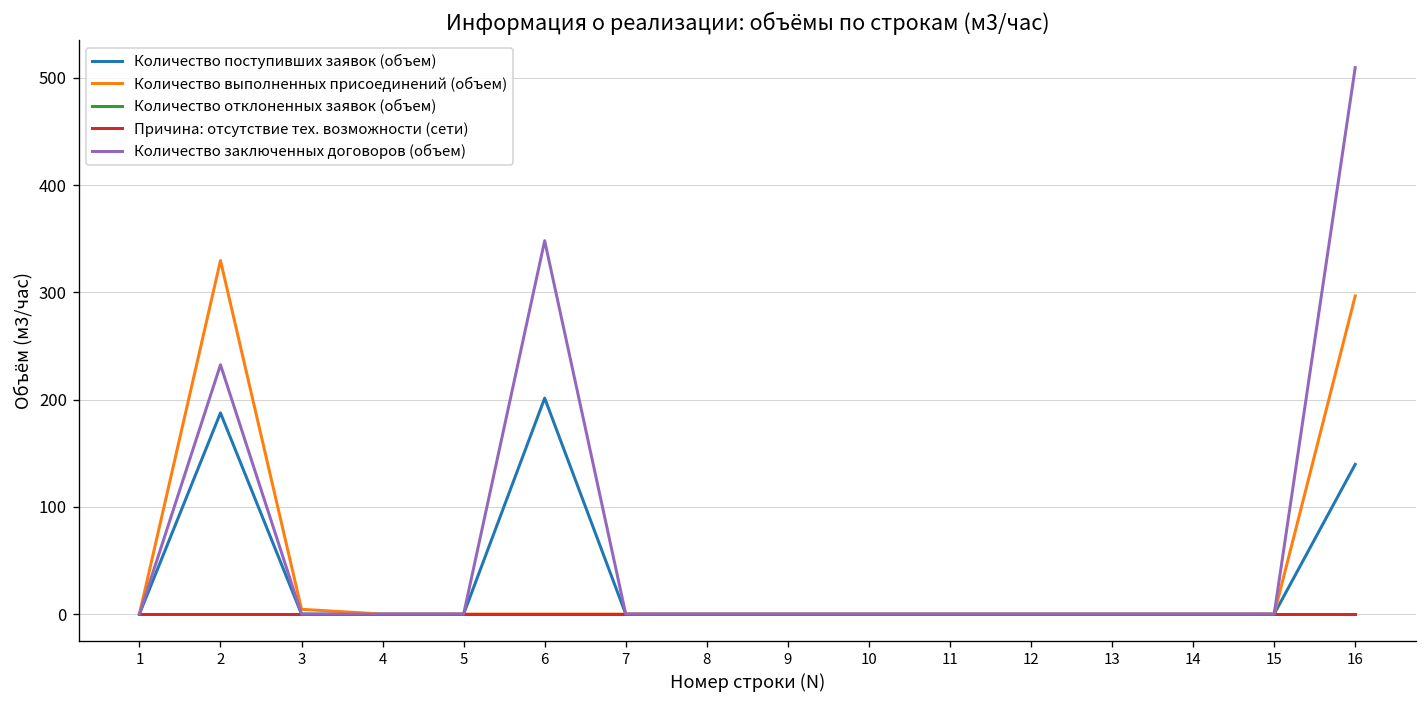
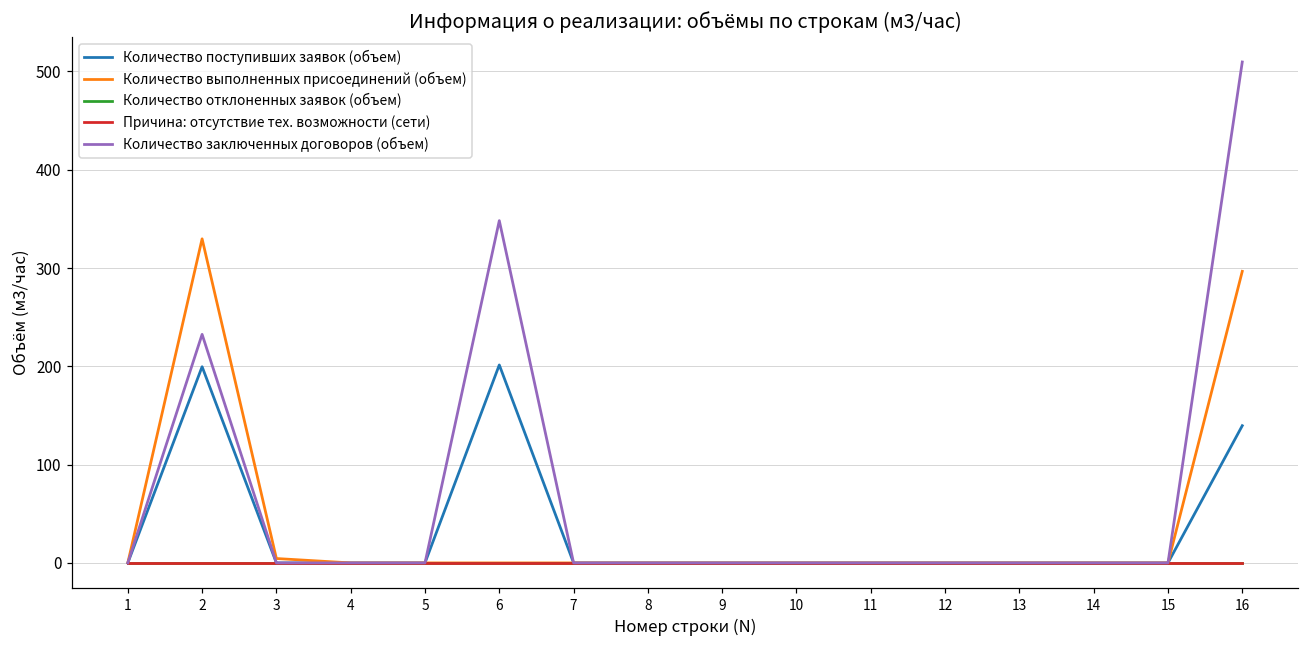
Количество поступивших заявок (объем), 2: 190 -> 200
